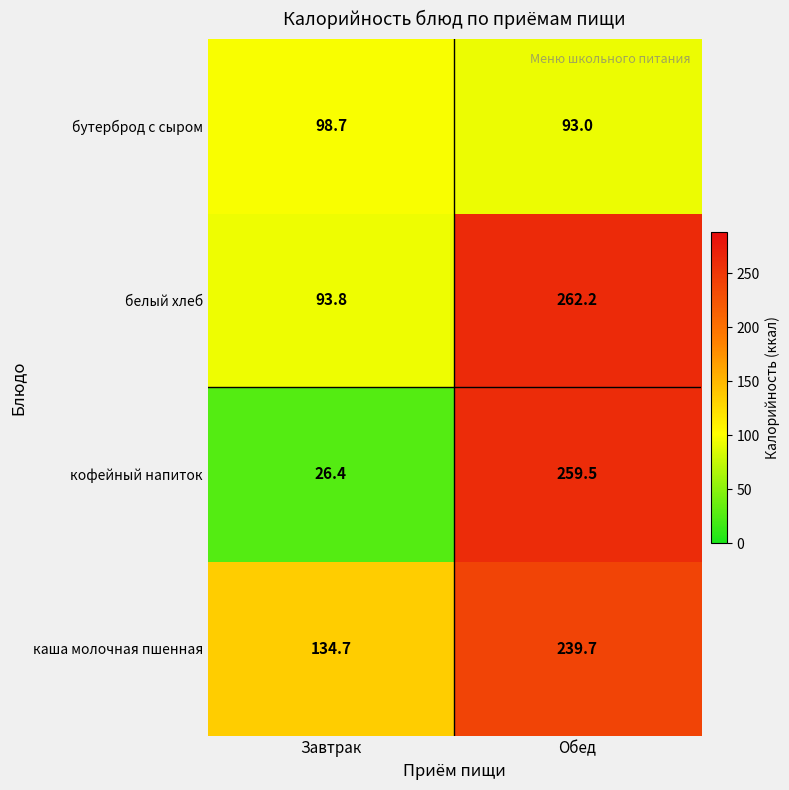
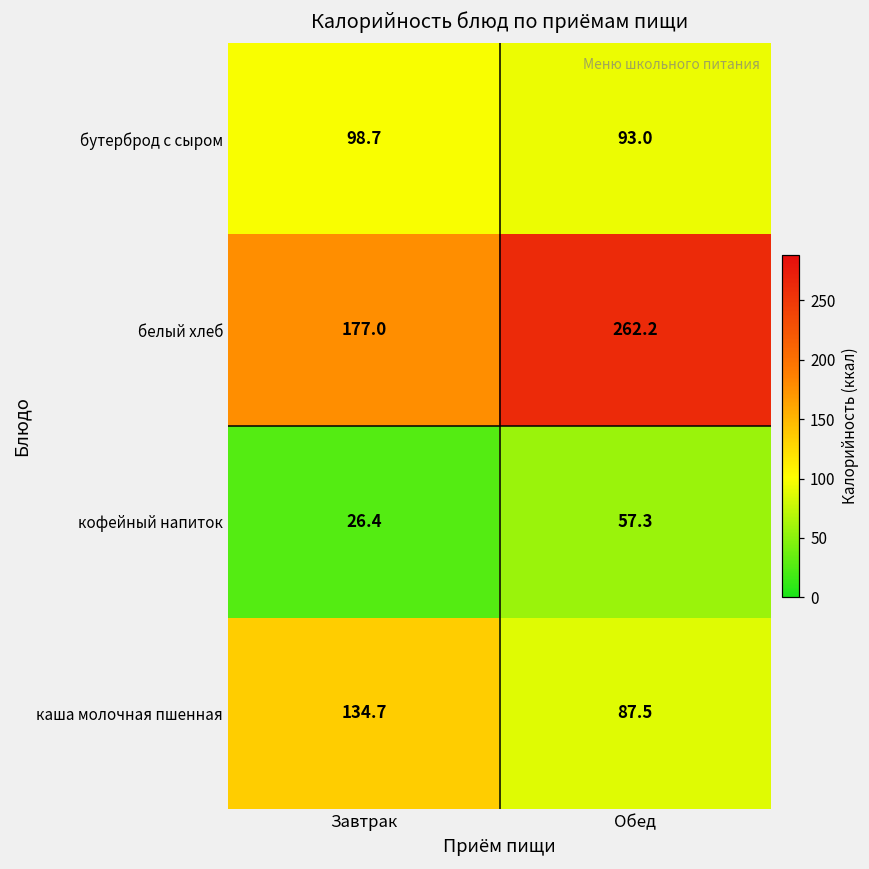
белый хлеб, Завтрак: 93.8 -> 177.0
кофейный напиток, Обед: 259.5 -> 57.3
каша молочная пшенная, Обед: 239.7 -> 87.5
